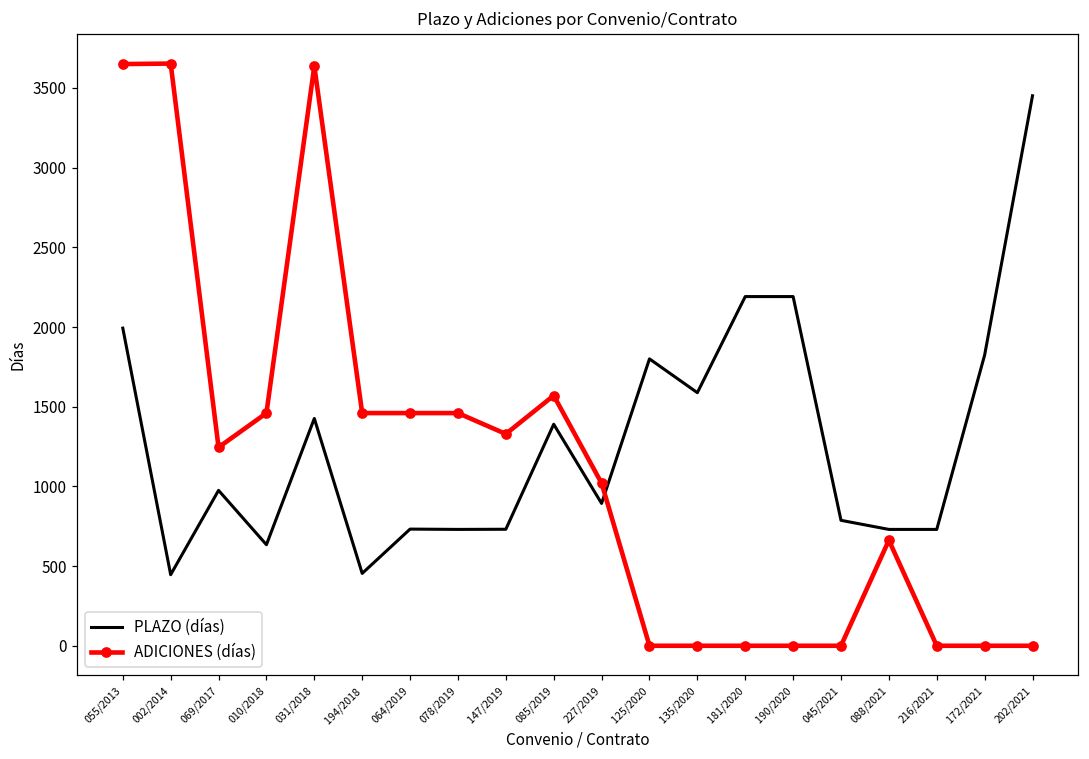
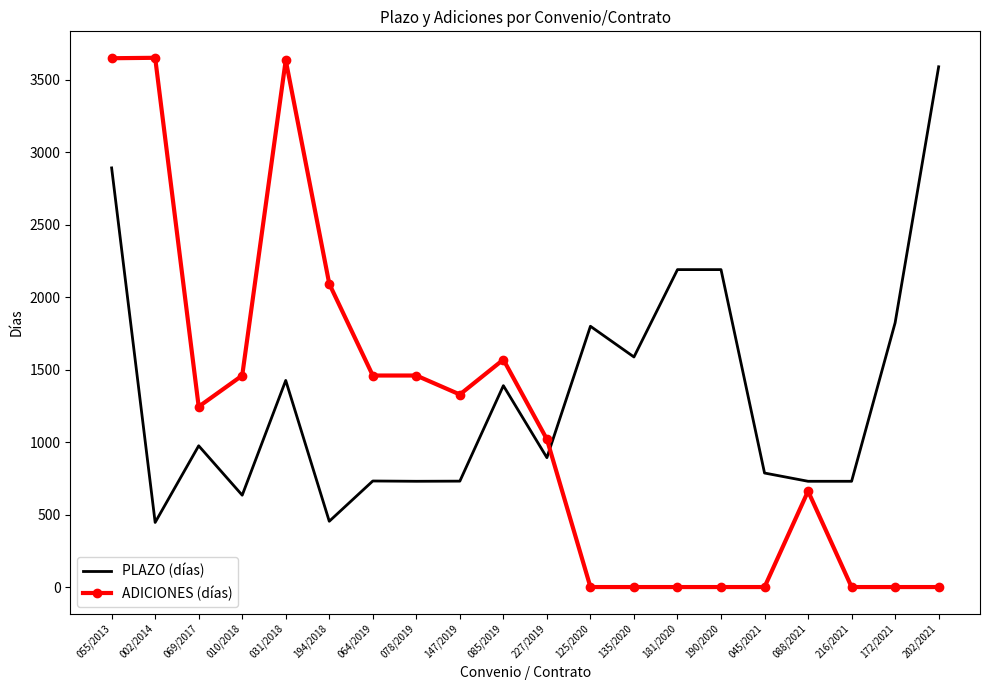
PLAZO (días), 055/2013: 1990 -> 2890
ADICIONES (días), 194/2018: 1460 -> 2090
PLAZO (días), 202/2021: 3450 -> 3590
